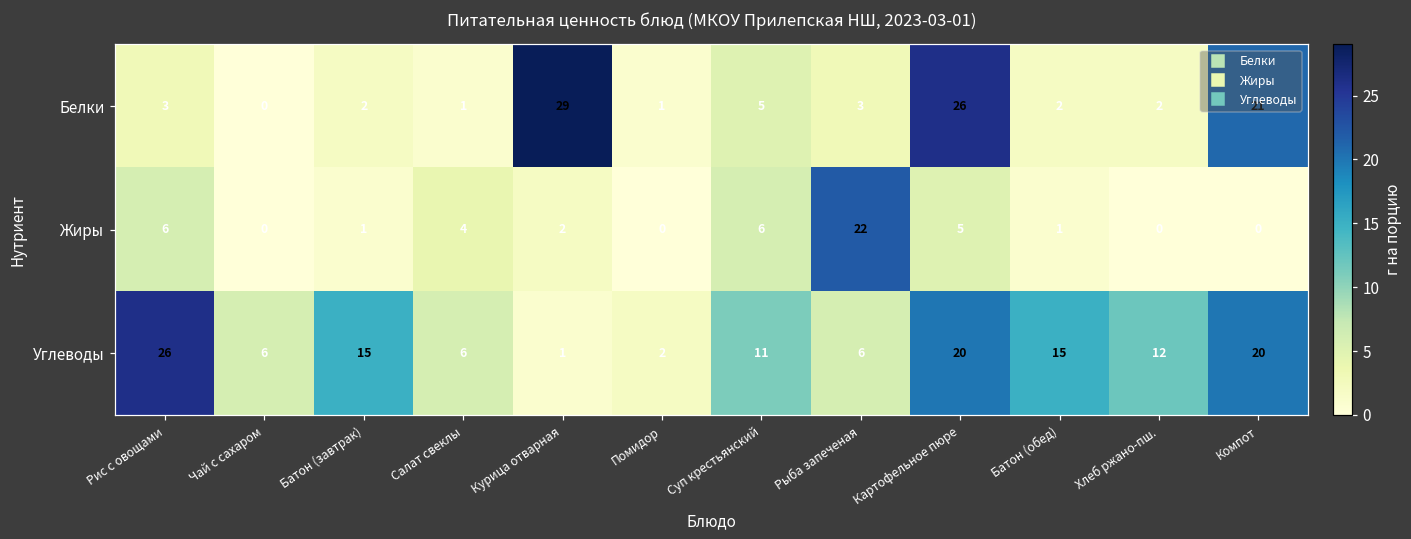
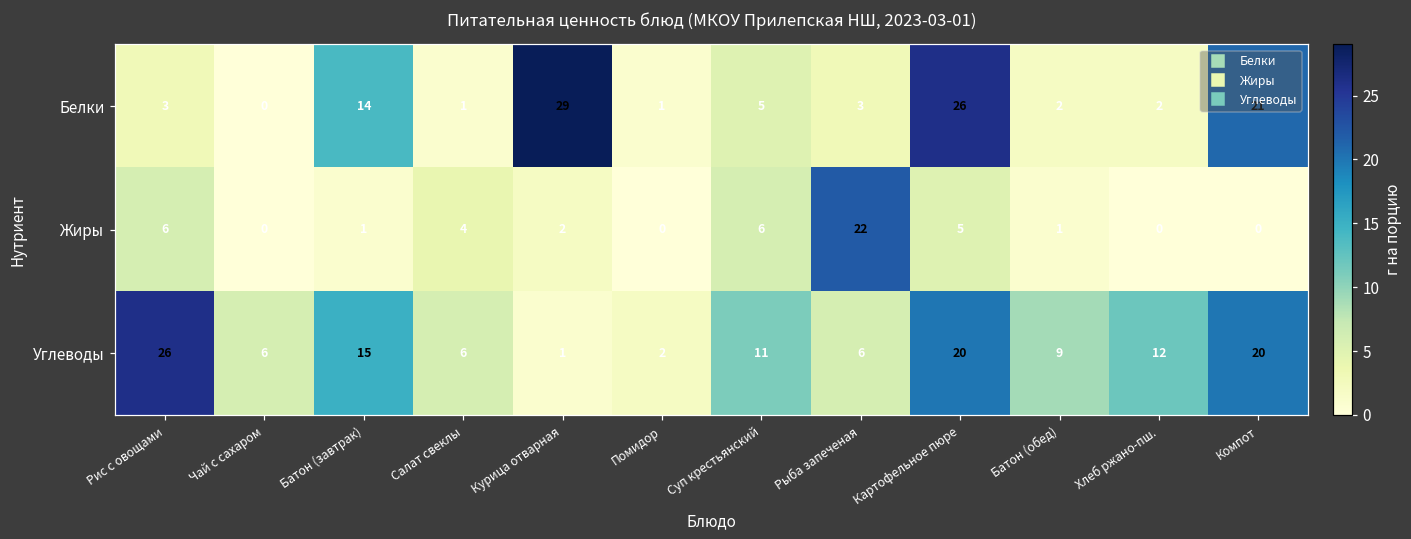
Белки, Батон (завтрак): 2 -> 14
Углеводы, Батон (обед): 15 -> 9
